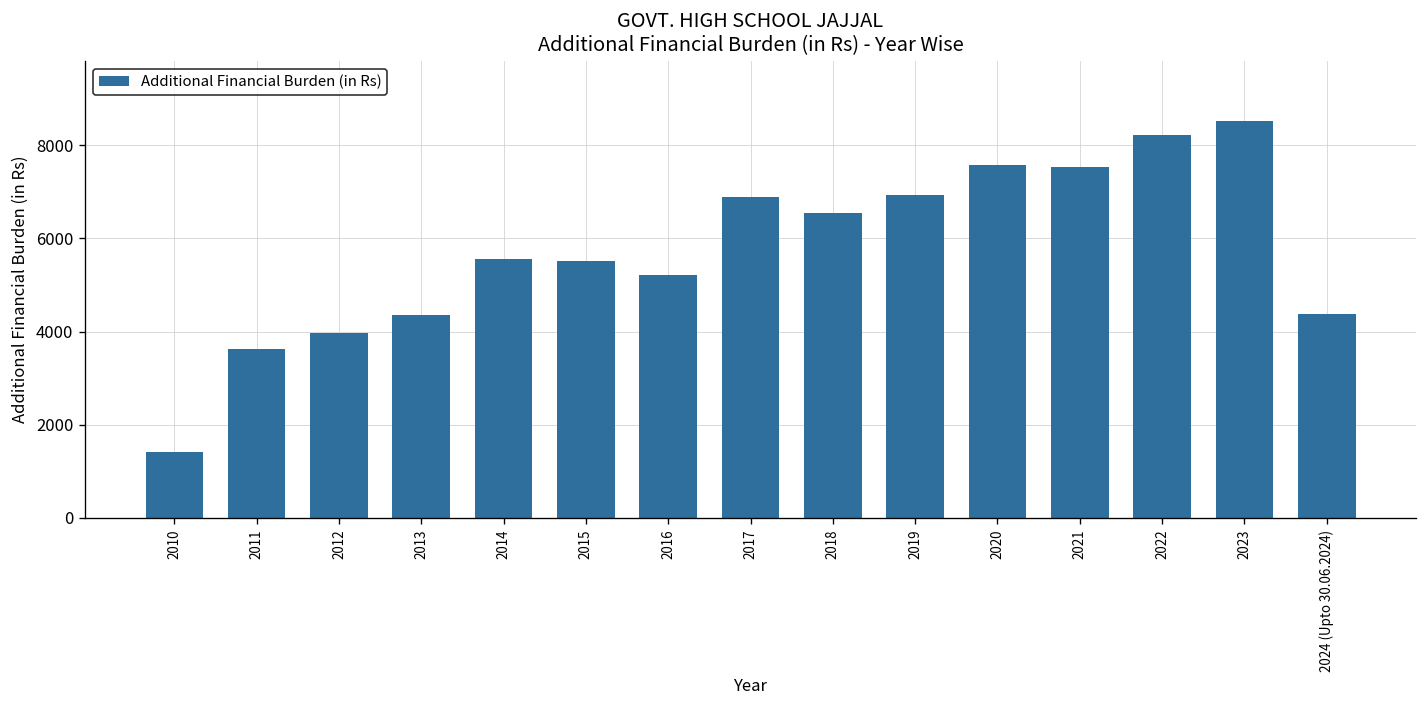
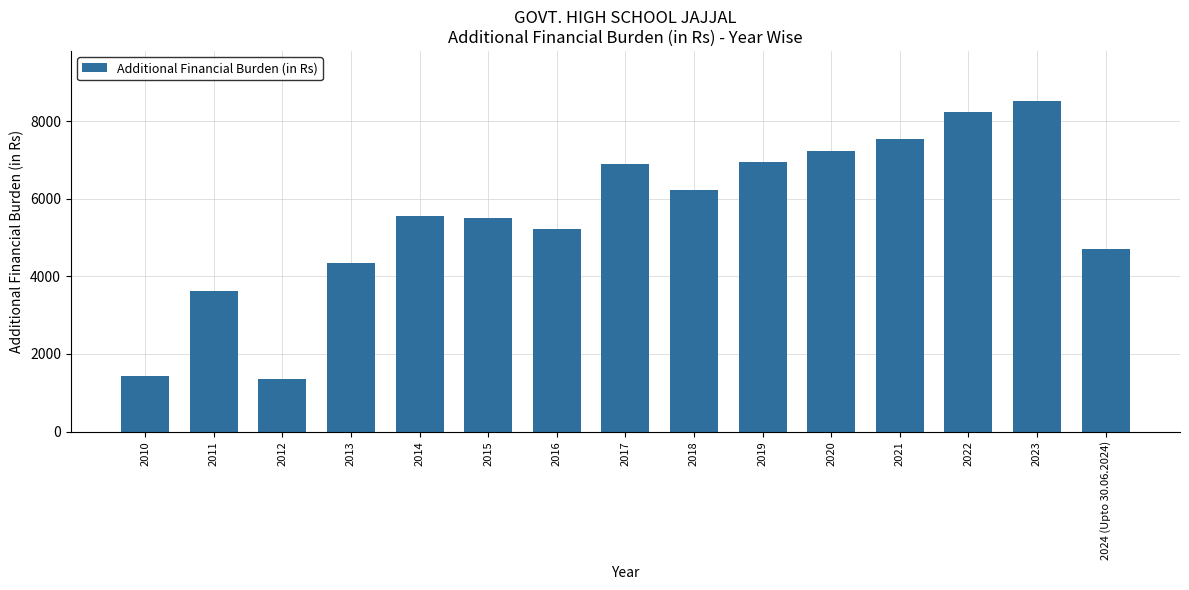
2012: 4000 -> 1400
2018: 6500 -> 6200
2020: 7600 -> 7200
2024 (Upto 30.06.2024): 4400 -> 4700
